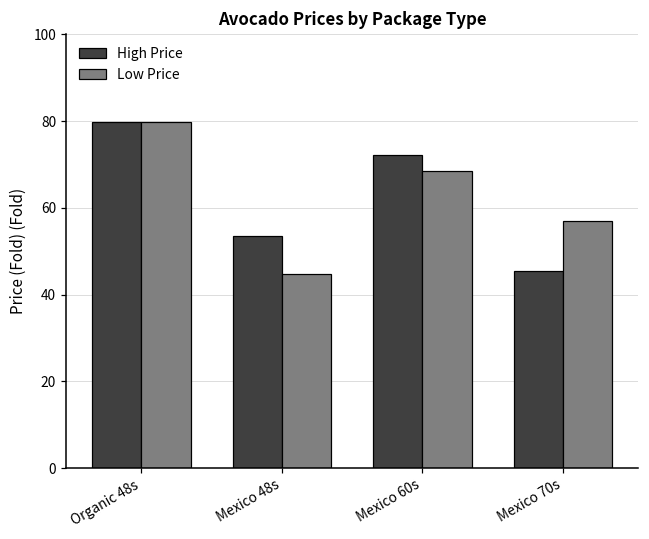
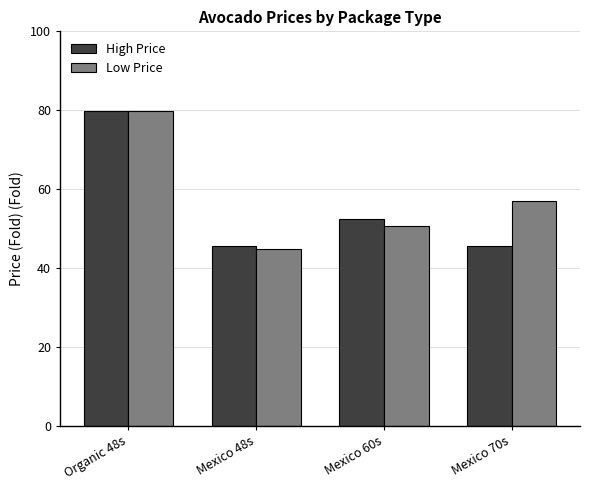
High Price, Mexico 48s: 54 -> 46
High Price, Mexico 60s: 72 -> 53
Low Price, Mexico 60s: 69 -> 51
